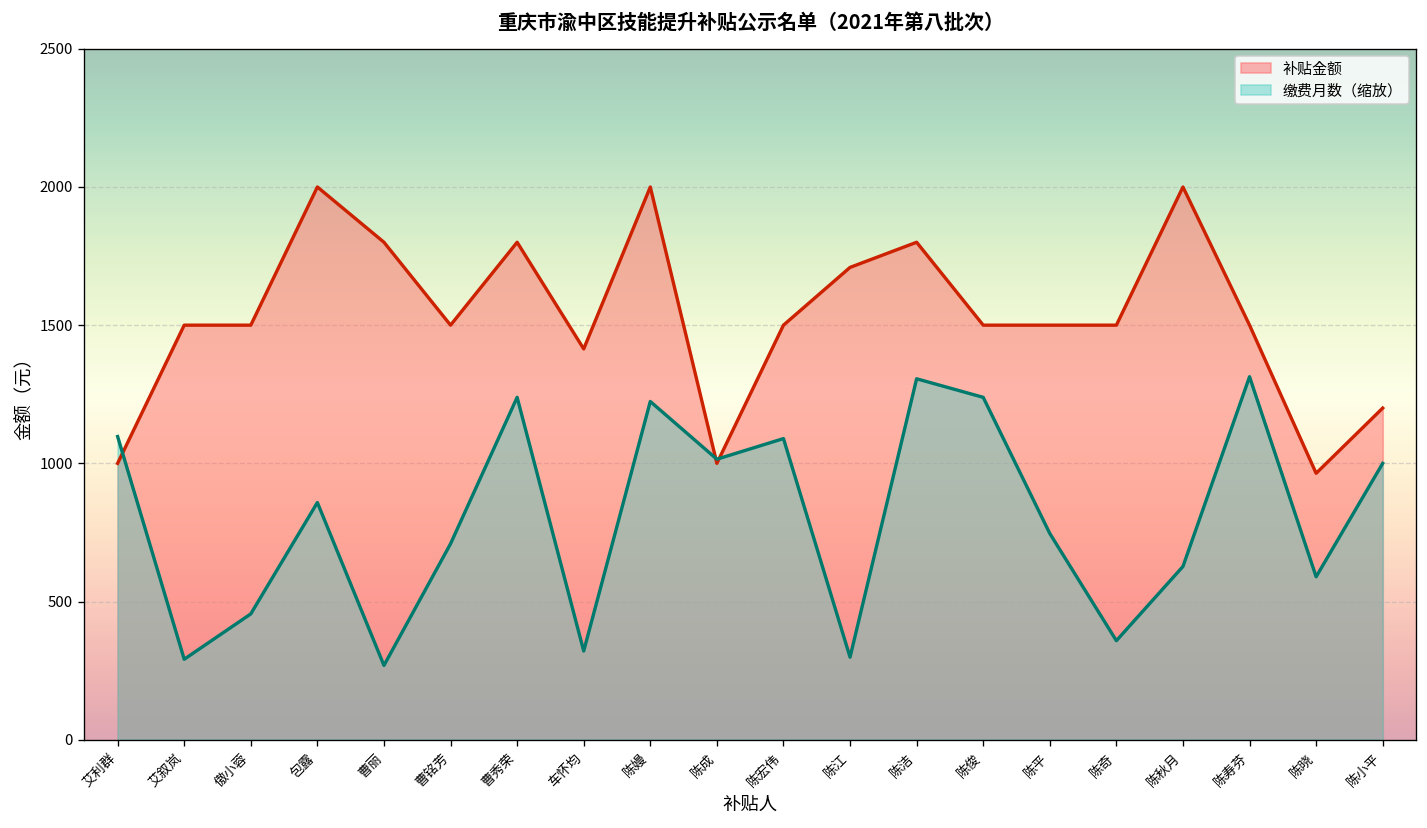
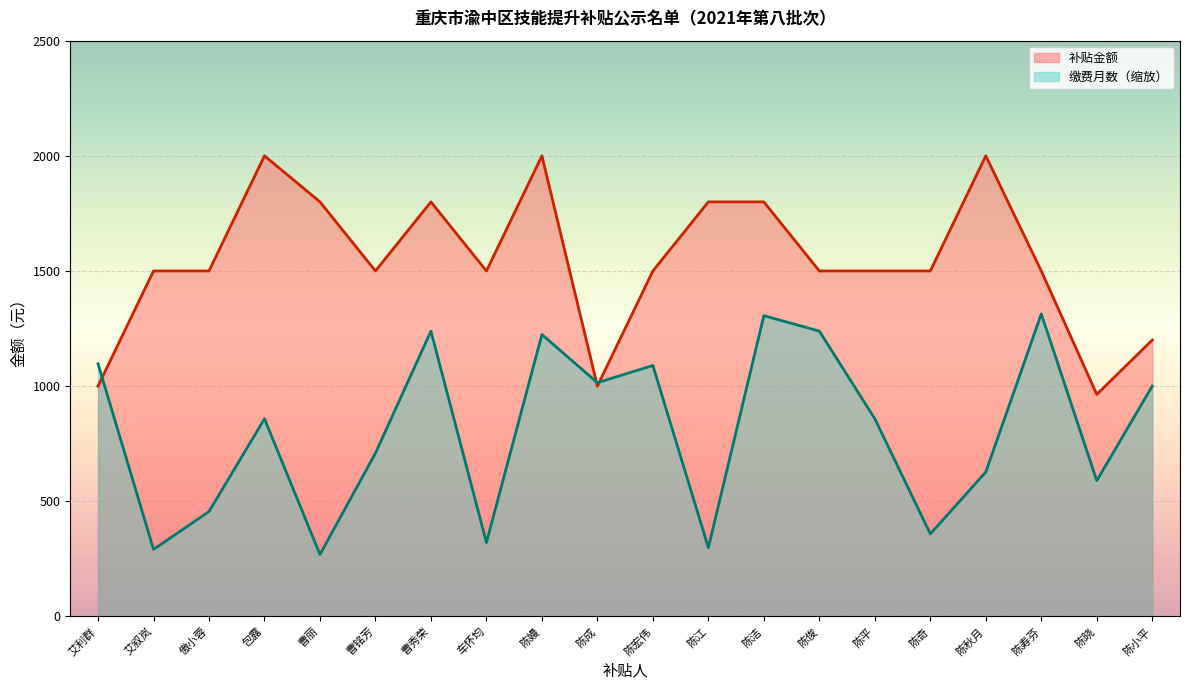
补贴金额, 车怀均: 1410 -> 1500
补贴金额, 陈江: 1710 -> 1800
缴费月数（缩放）, 陈平: 750 -> 860
